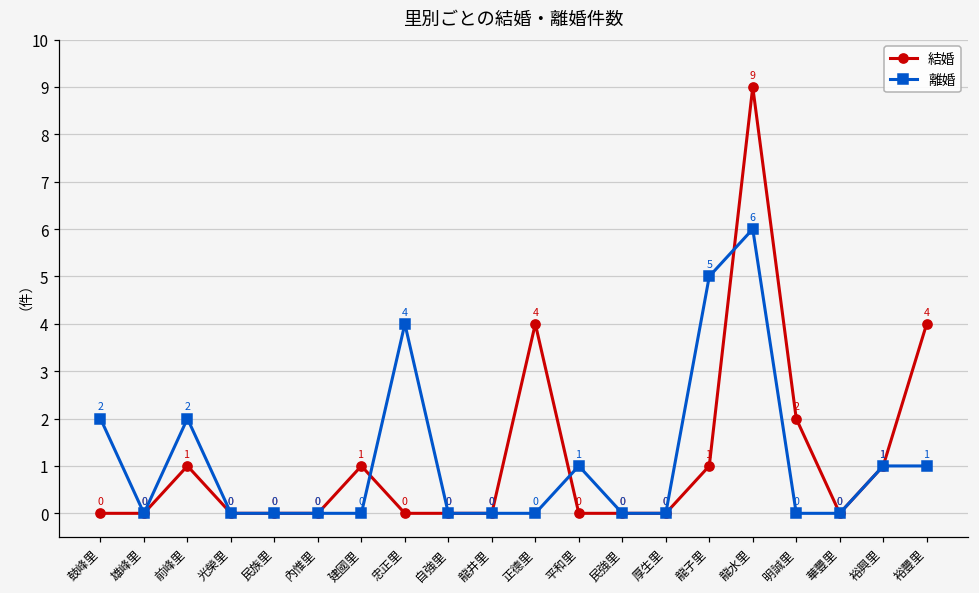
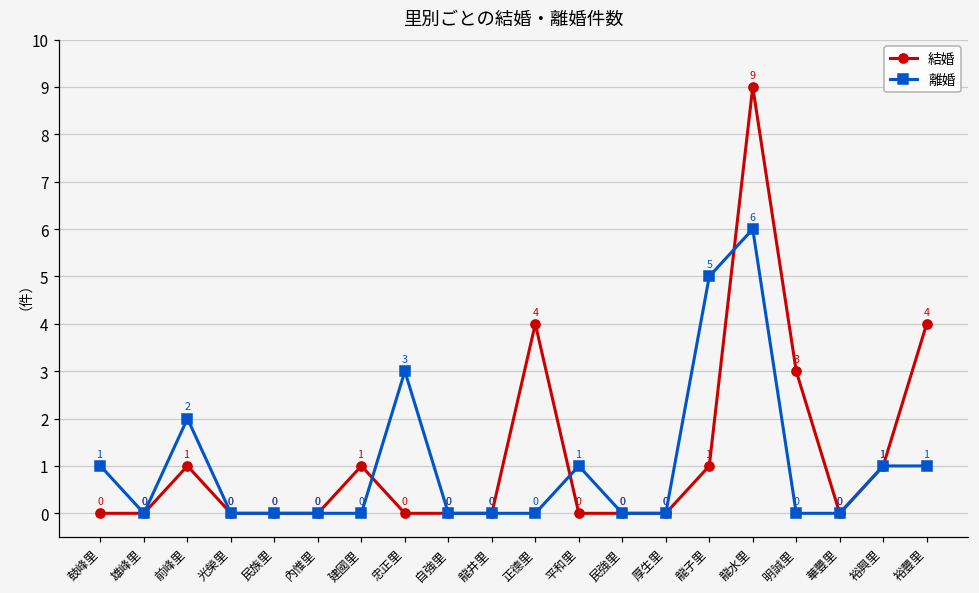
離婚, 鼓峰里: 2 -> 1
離婚, 忠正里: 4 -> 3
結婚, 明誠里: 2 -> 3
